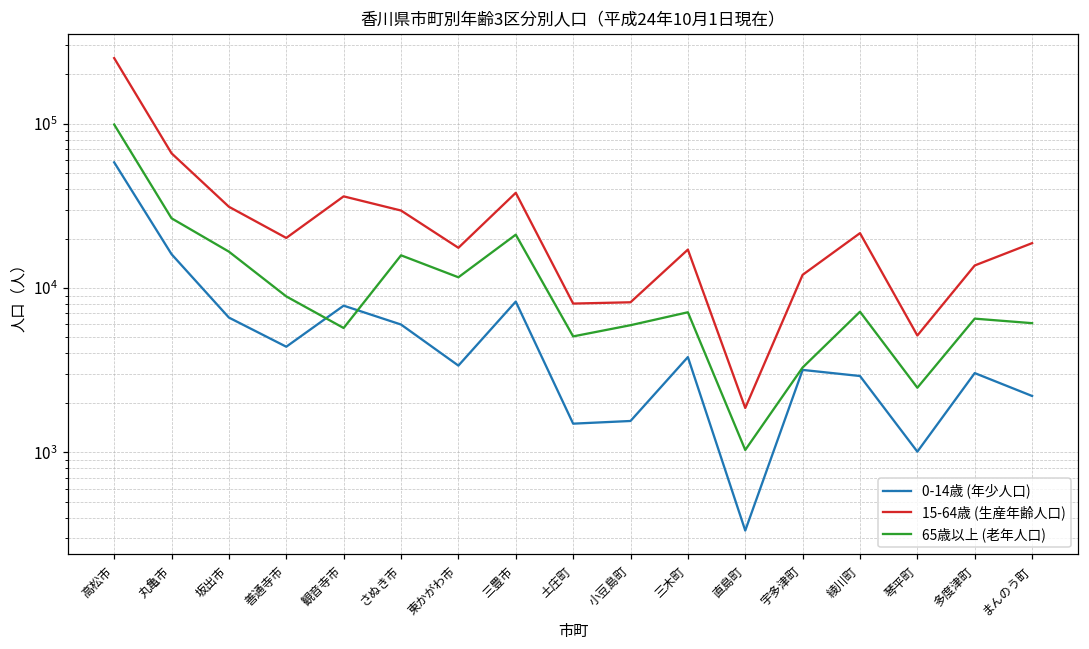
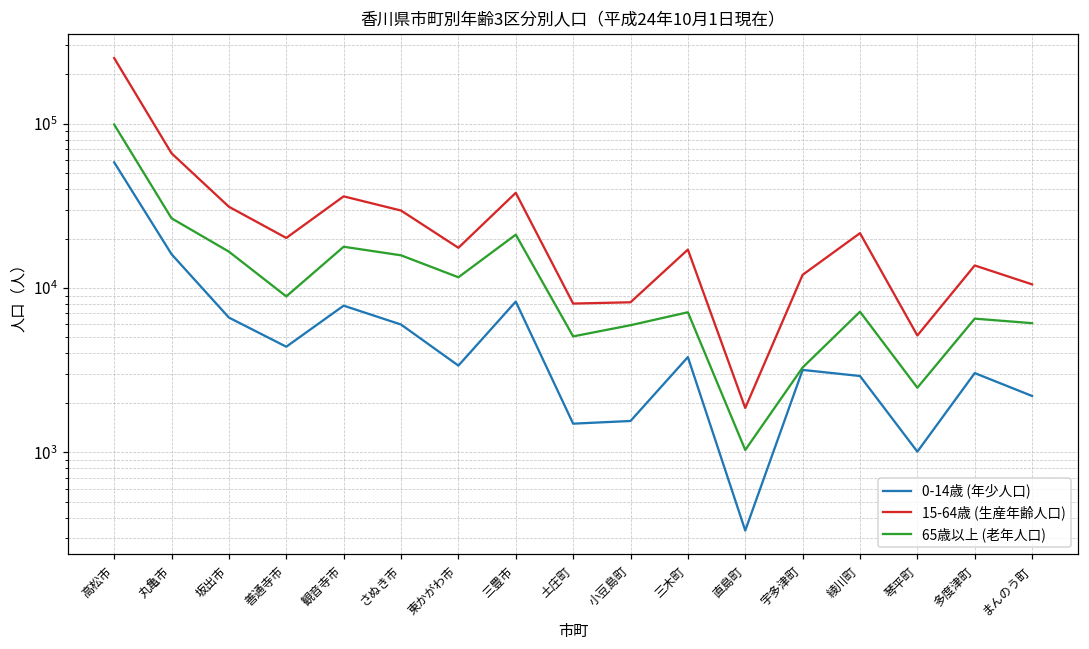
65歳以上 (老年人口), 観音寺市: 5700 -> 18000
15-64歳 (生産年齢人口), まんのう町: 19000 -> 11000
